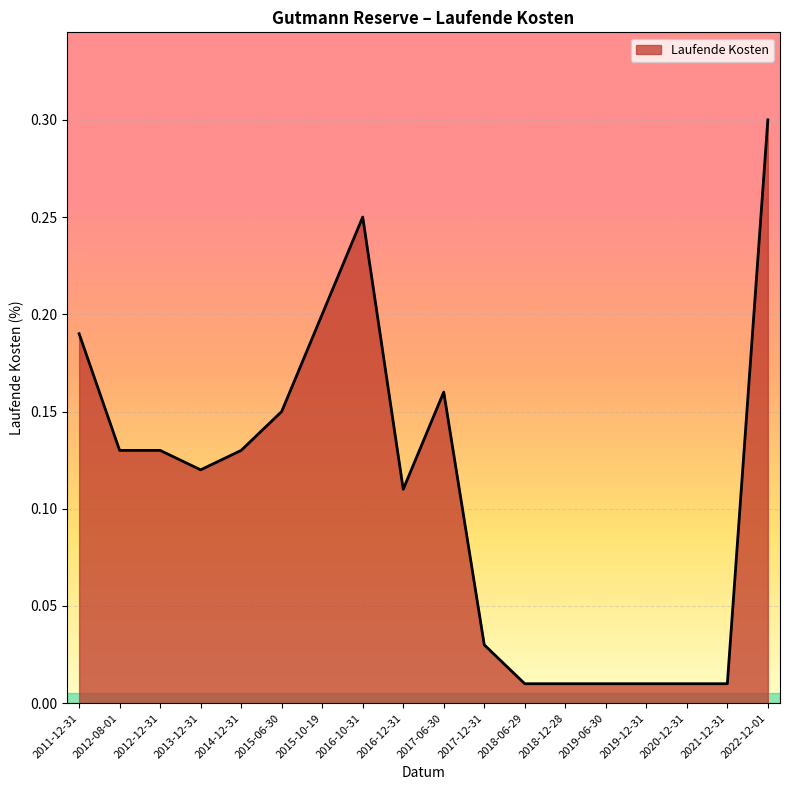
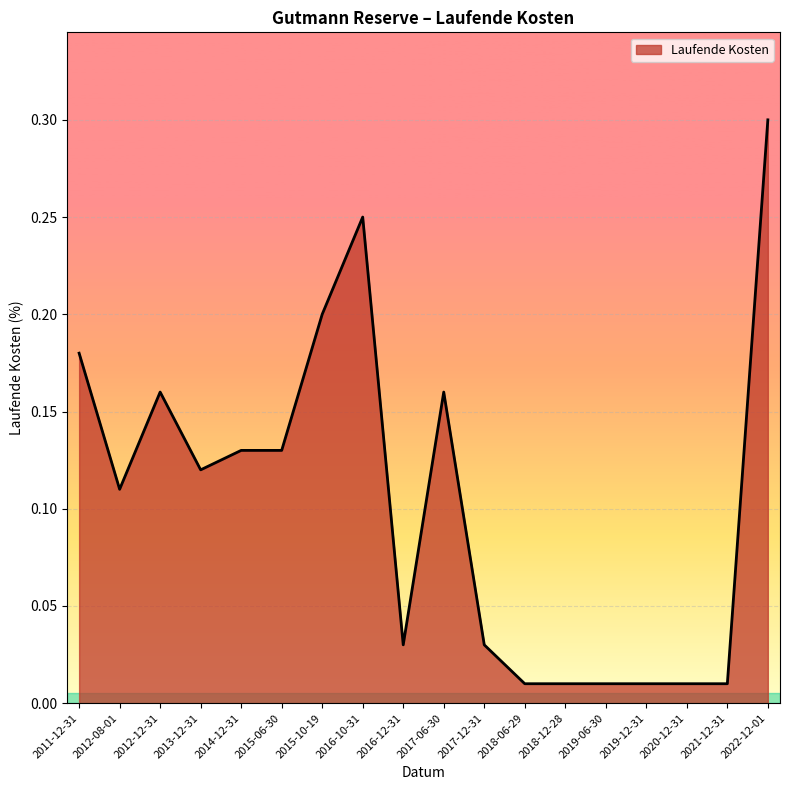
2011-12-31: 0.19 -> 0.18
2012-08-01: 0.13 -> 0.11
2012-12-31: 0.13 -> 0.16
2015-06-30: 0.15 -> 0.13
2016-12-31: 0.11 -> 0.03
